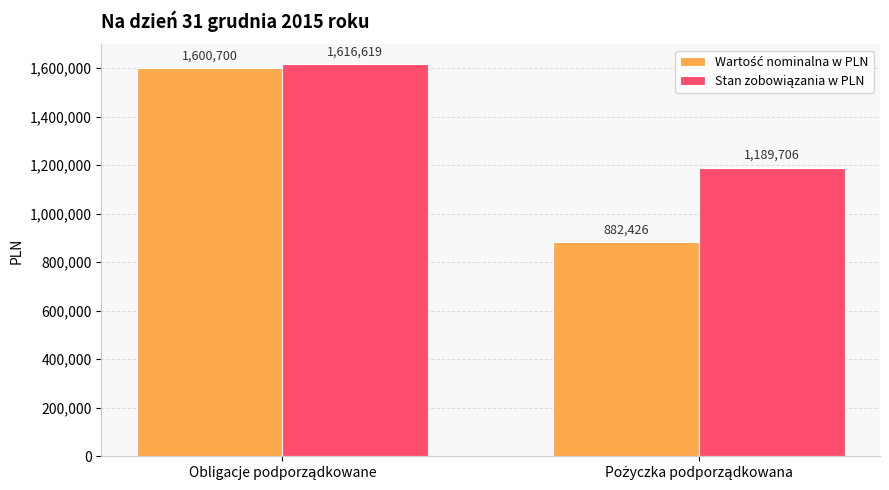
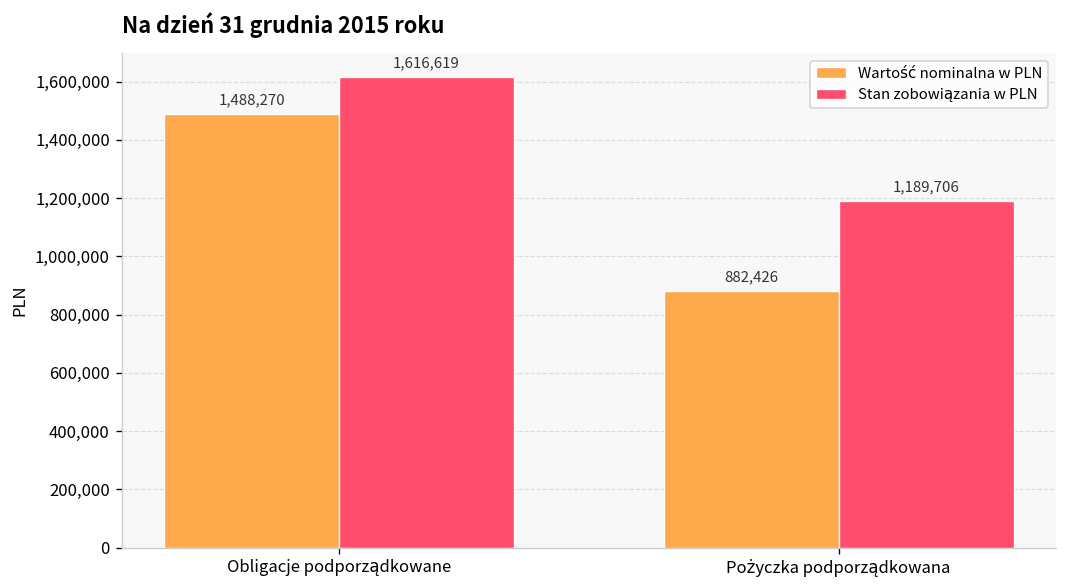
Wartość nominalna w PLN, Obligacje podporządkowane: 1,600,700 -> 1,488,270
